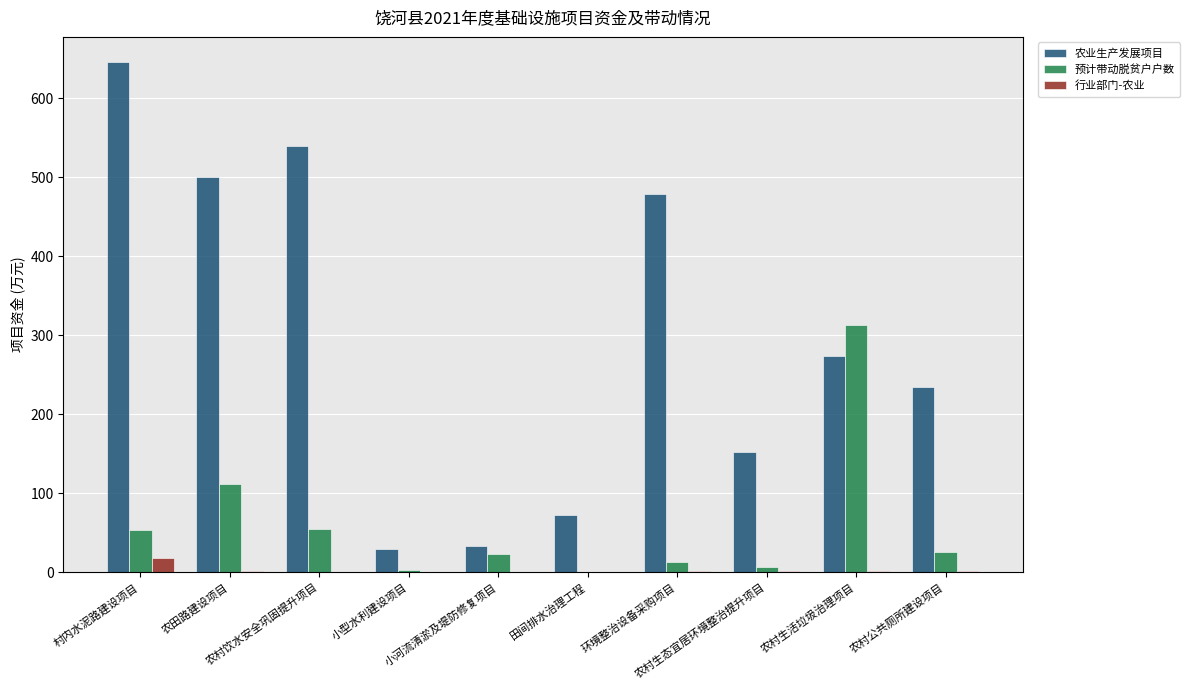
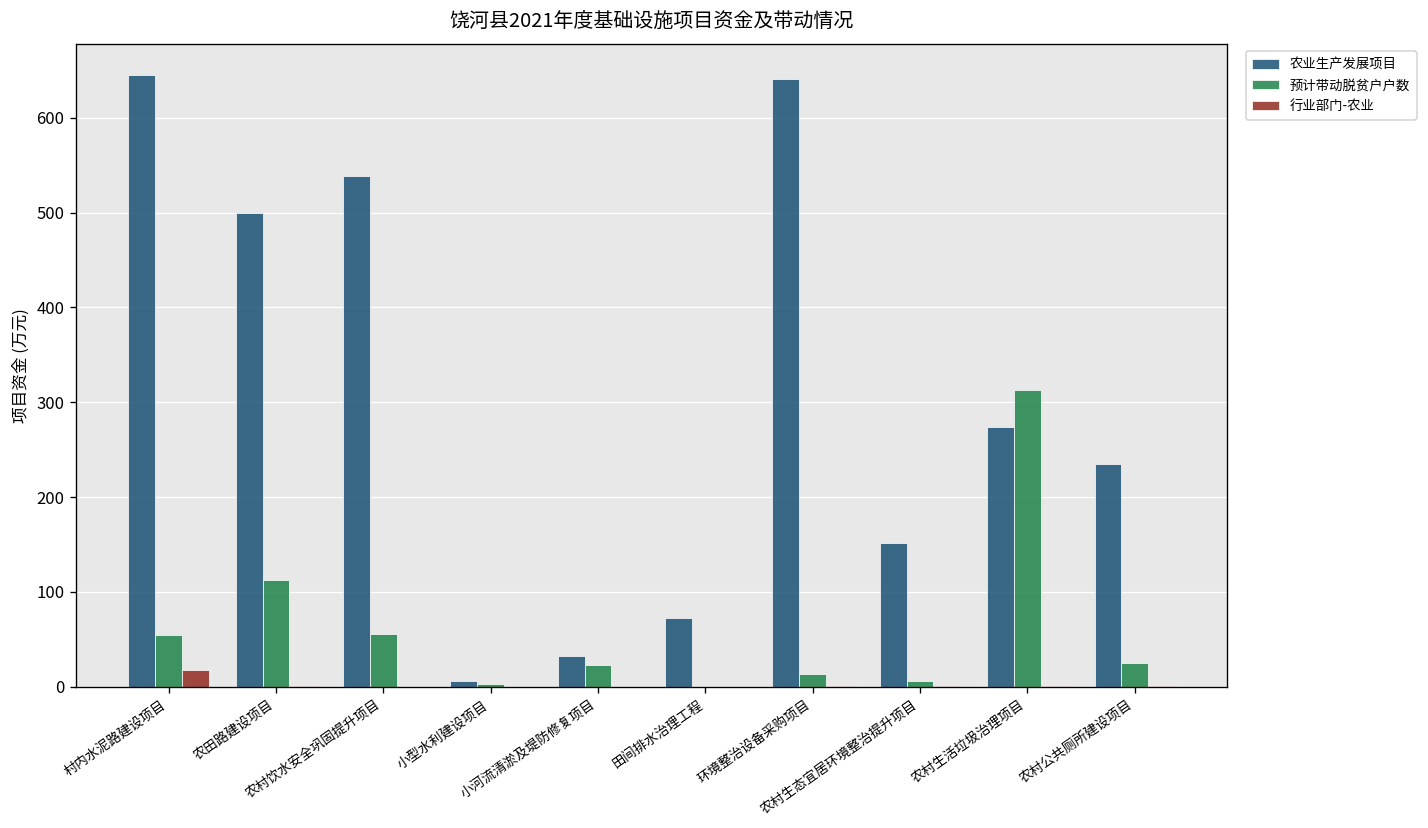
农业生产发展项目, 小型水利建设项目: 30 -> 10
农业生产发展项目, 环境整治设备采购项目: 480 -> 640
